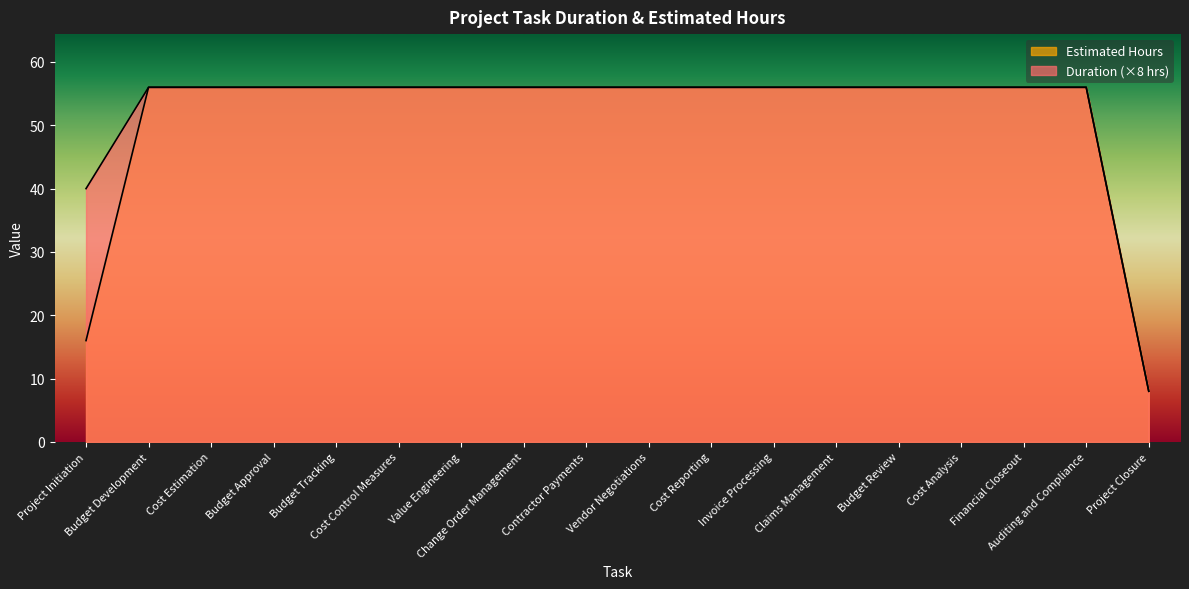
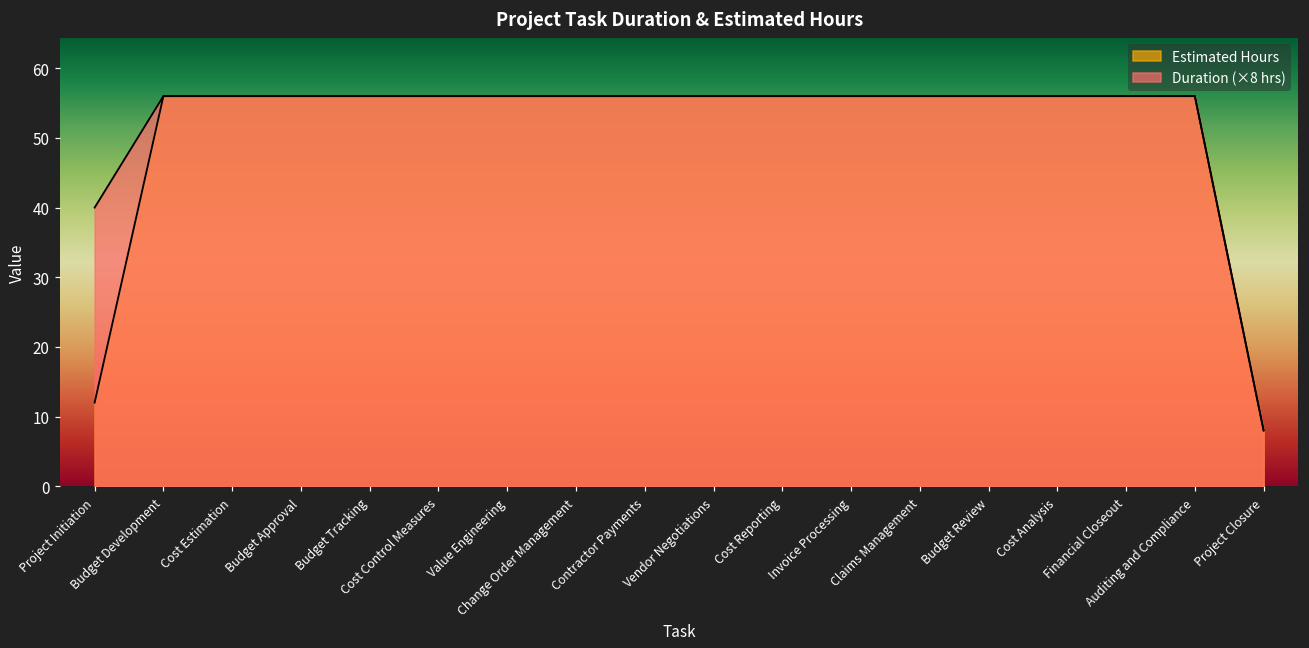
Estimated Hours, Project Initiation: 16 -> 12
